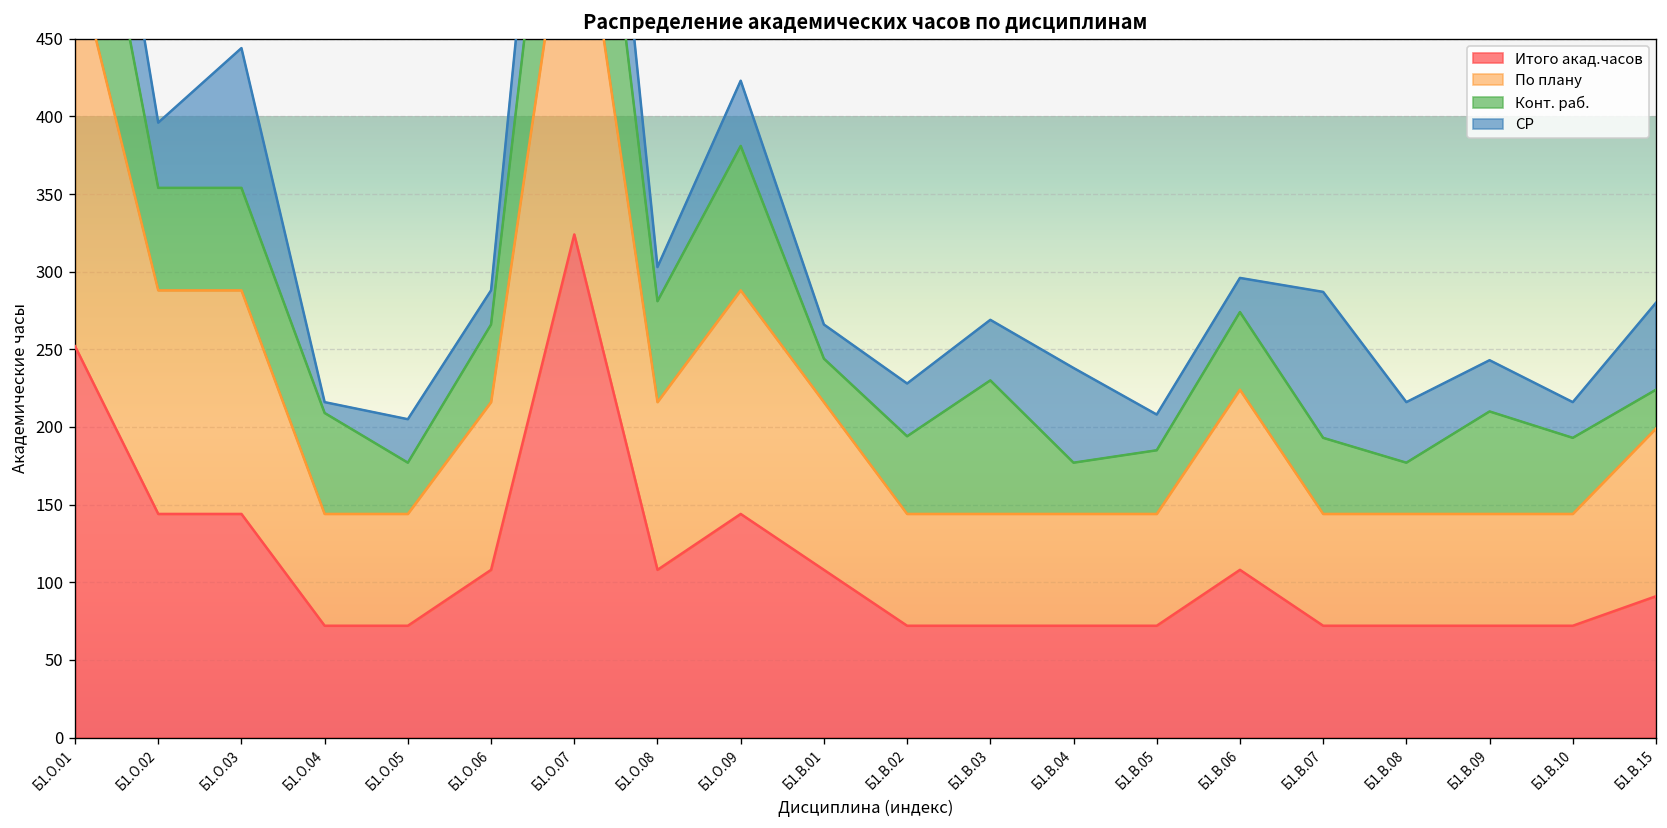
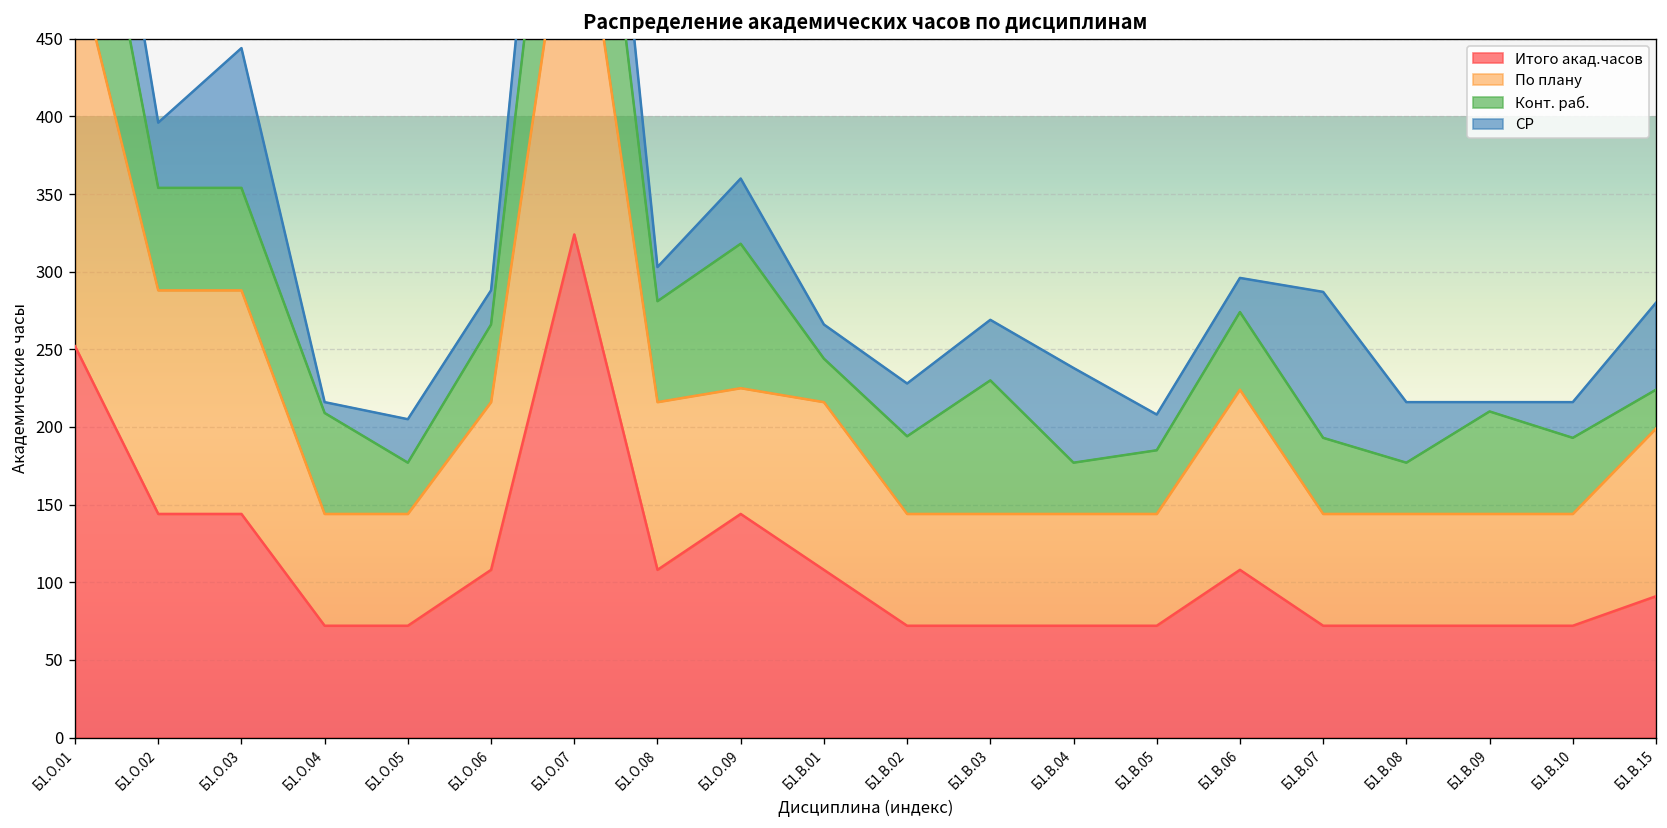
По плану, Б1.О.09: 144 -> 81
СР, Б1.В.09: 33 -> 6
